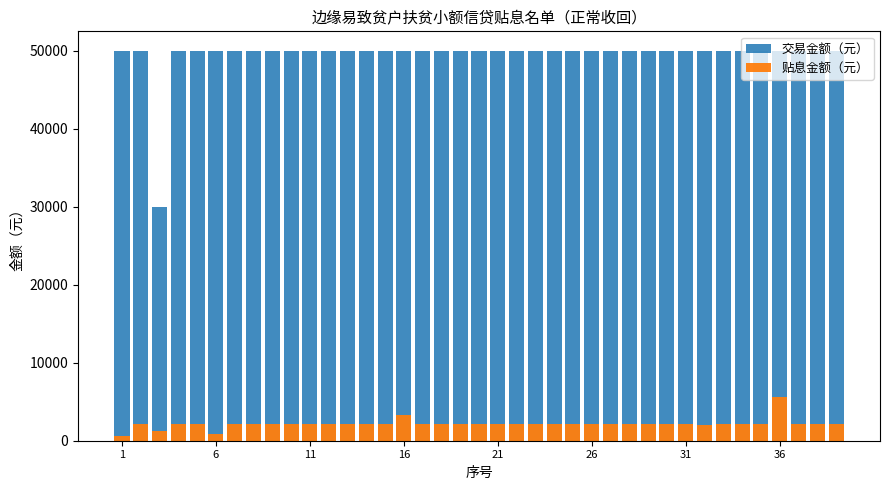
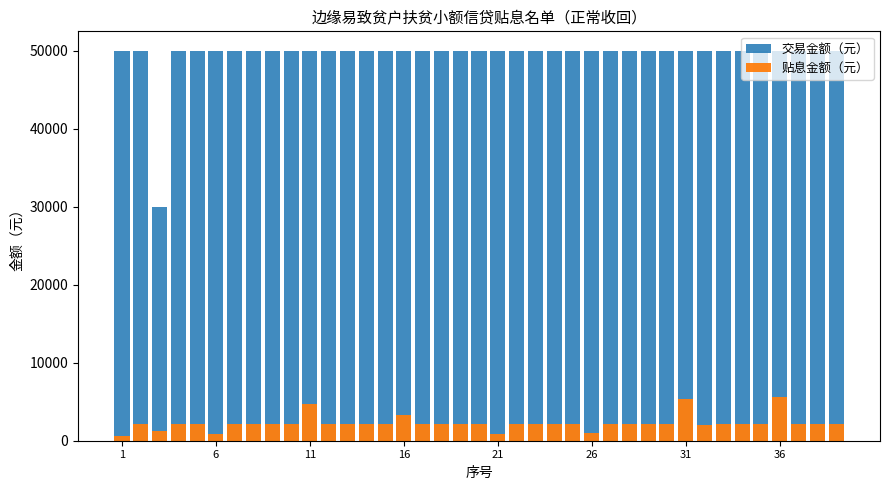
贴息金额（元）, 11: 2000 -> 5000
贴息金额（元）, 21: 2000 -> 1000
贴息金额（元）, 26: 2000 -> 1000
贴息金额（元）, 31: 2000 -> 5000
